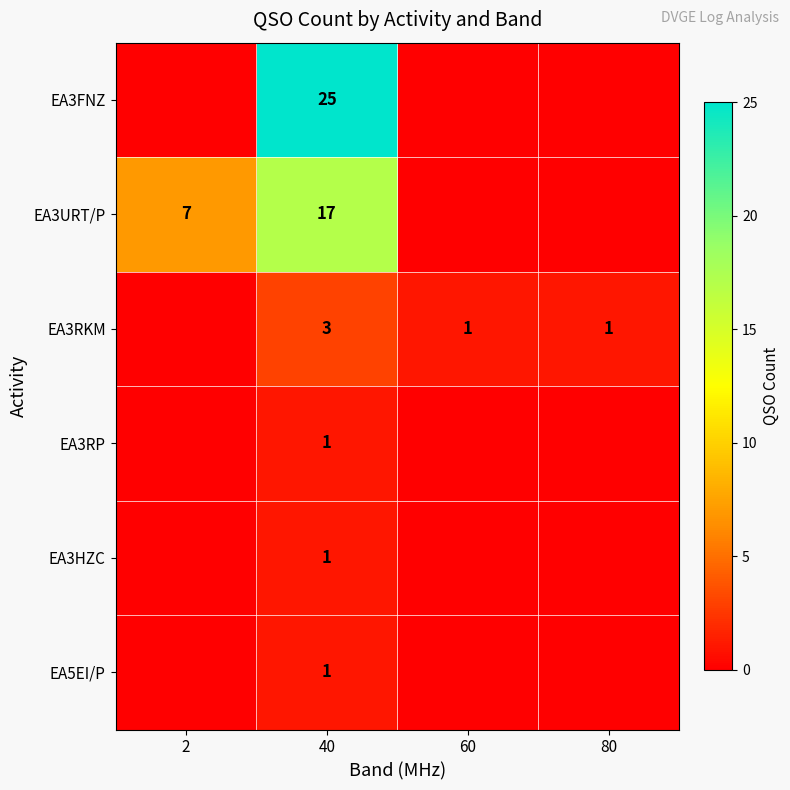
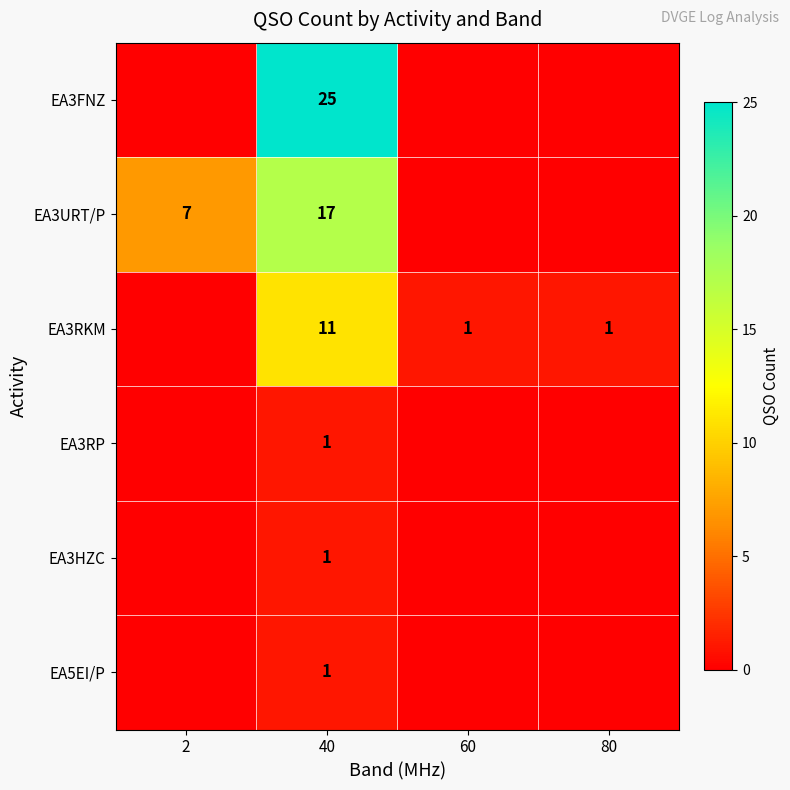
EA3RKM, 40: 3 -> 11
